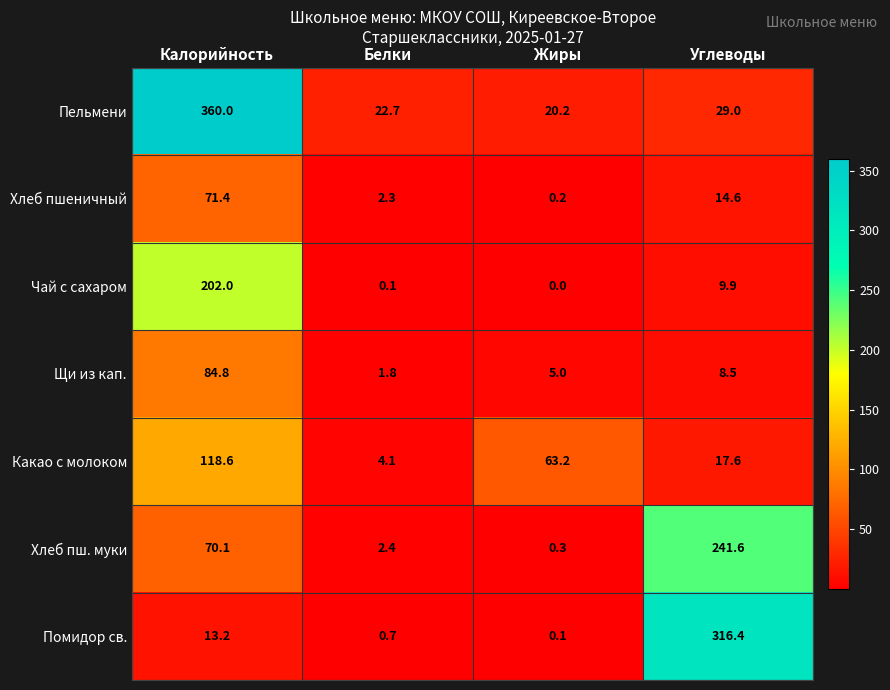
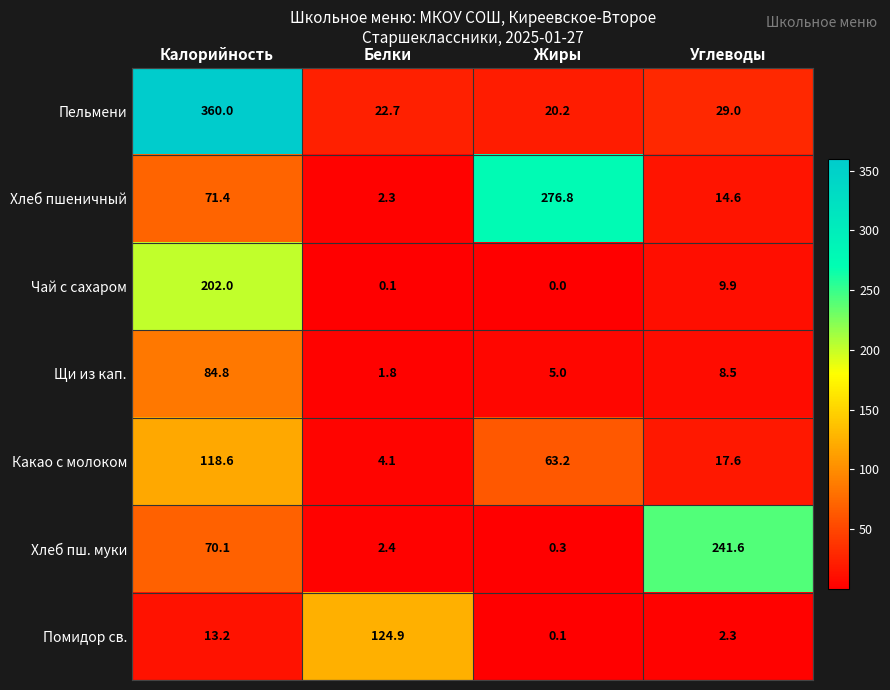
Хлеб пшеничный, Жиры: 0.2 -> 276.8
Помидор св., Белки: 0.7 -> 124.9
Помидор св., Углеводы: 316.4 -> 2.3
